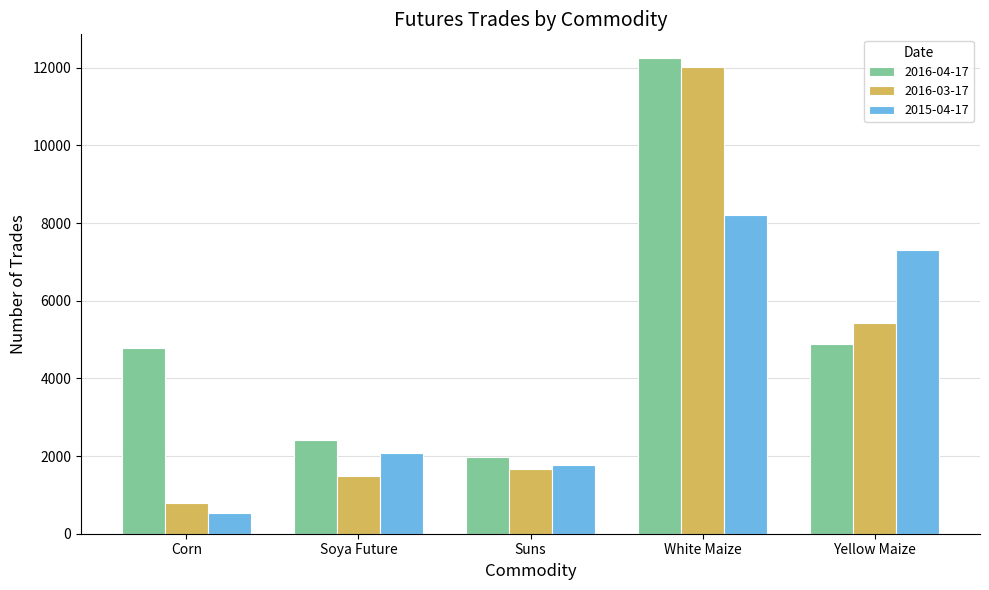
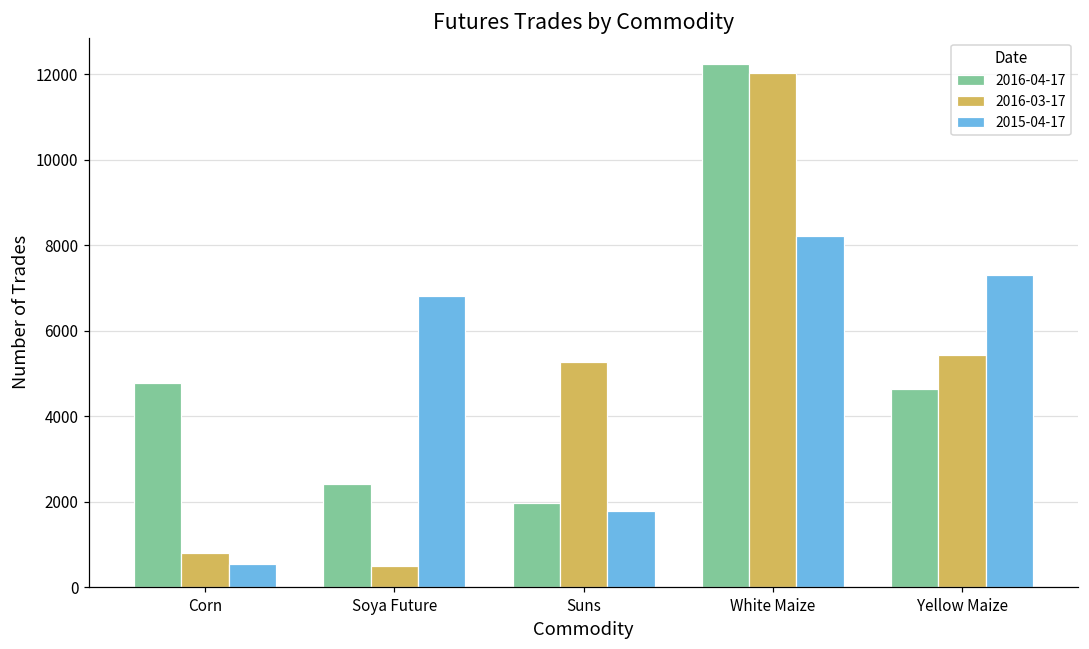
2016-03-17, Soya Future: 1500 -> 500
2015-04-17, Soya Future: 2100 -> 6800
2016-03-17, Suns: 1700 -> 5300
2016-04-17, Yellow Maize: 4900 -> 4600
